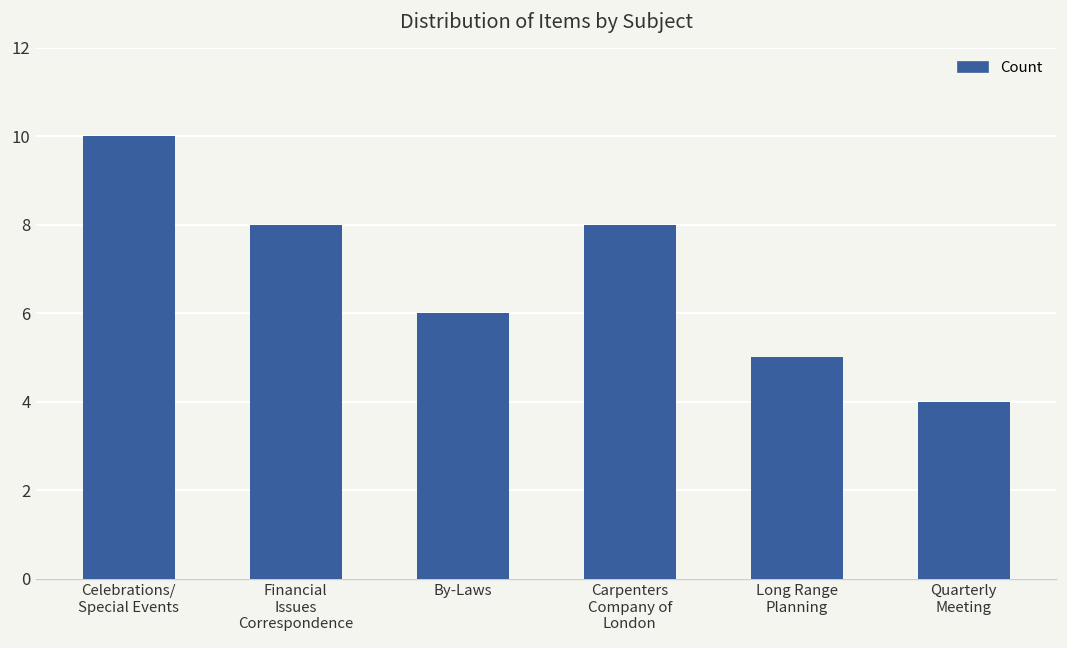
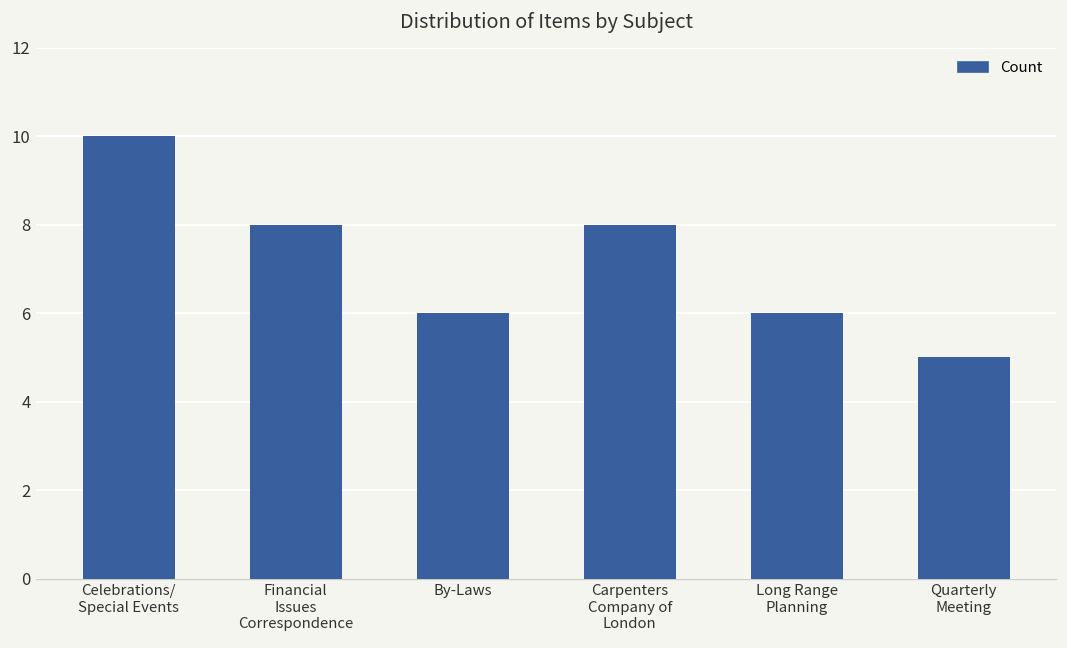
Long Range Planning: 5 -> 6
Quarterly Meeting: 4 -> 5
